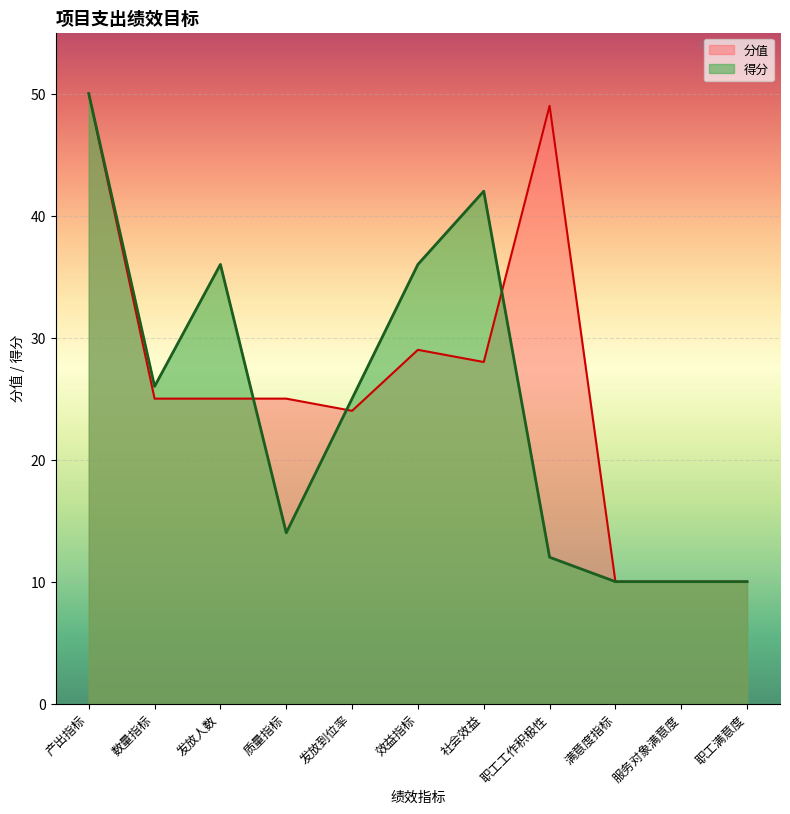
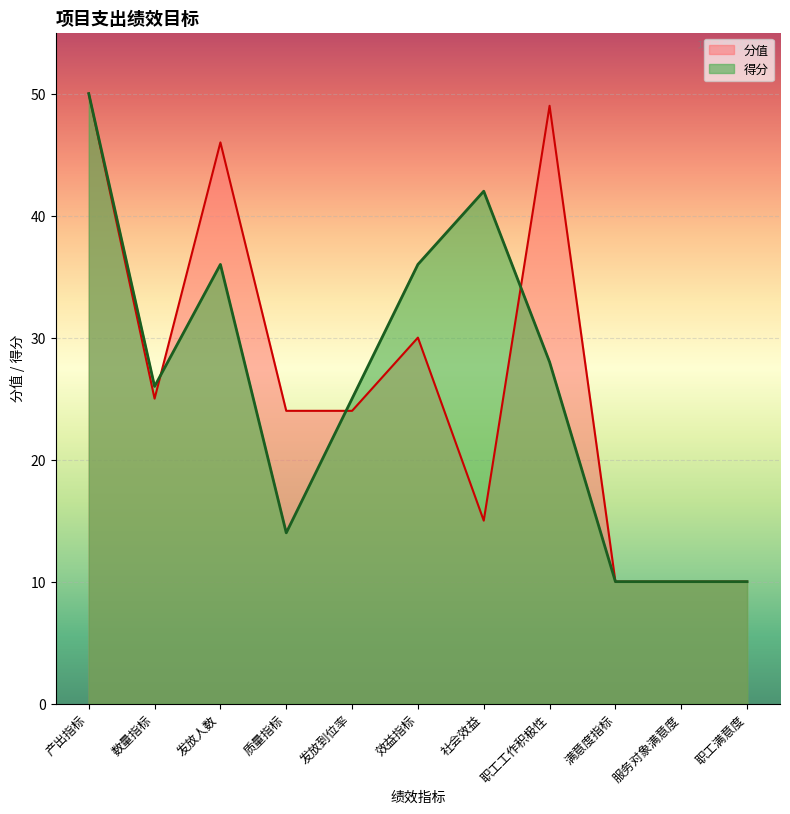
分值, 发放人数: 25 -> 46
分值, 质量指标: 25 -> 24
分值, 效益指标: 29 -> 30
分值, 社会效益: 28 -> 15
得分, 职工工作积极性: 12 -> 28
